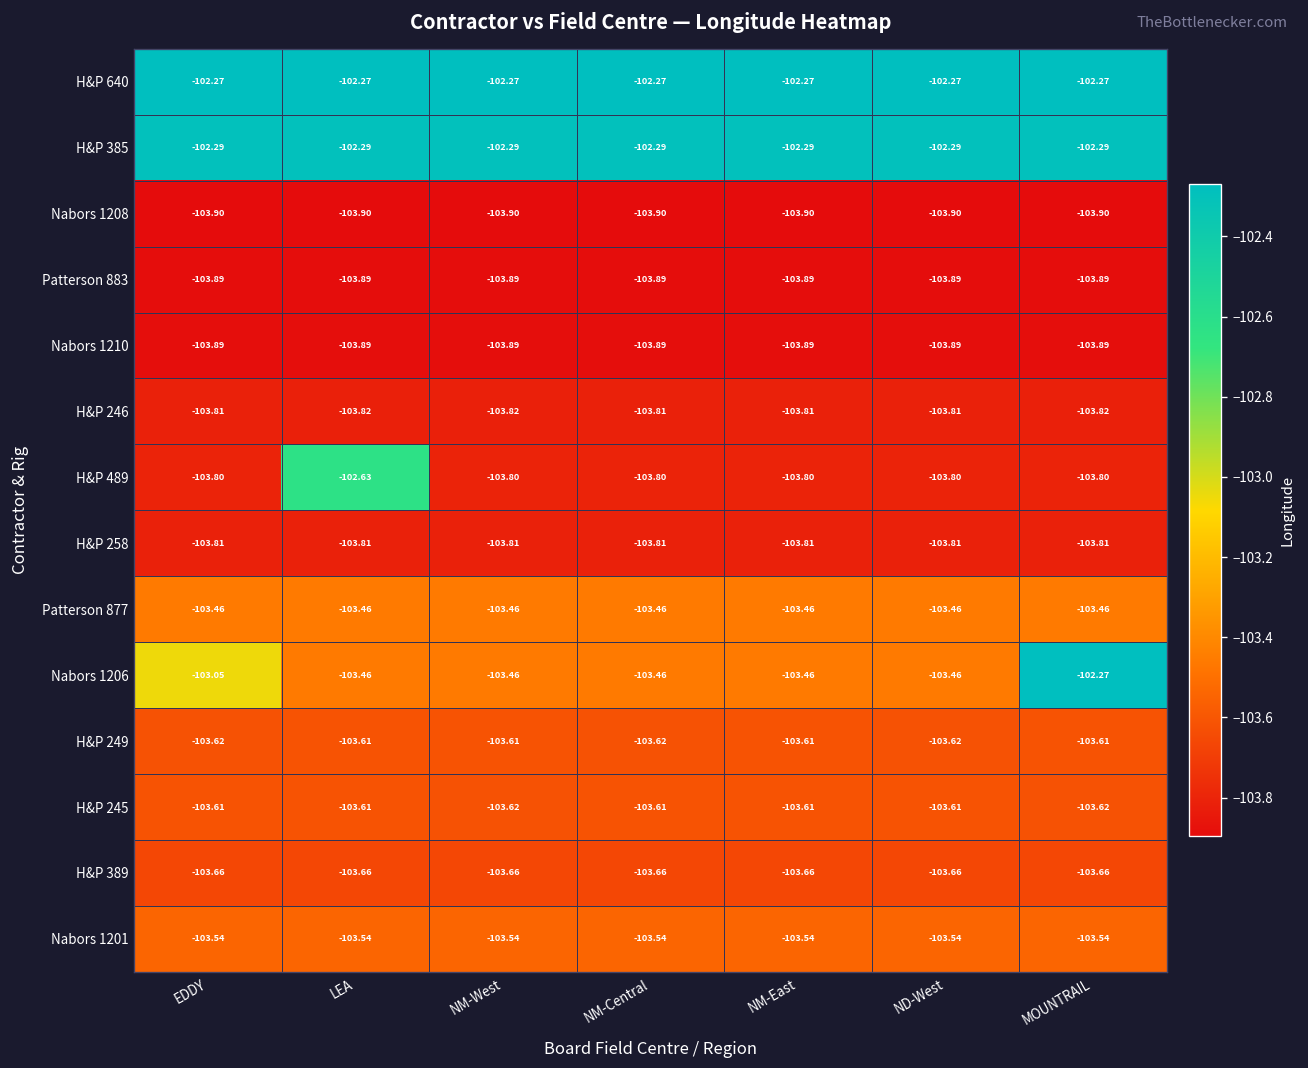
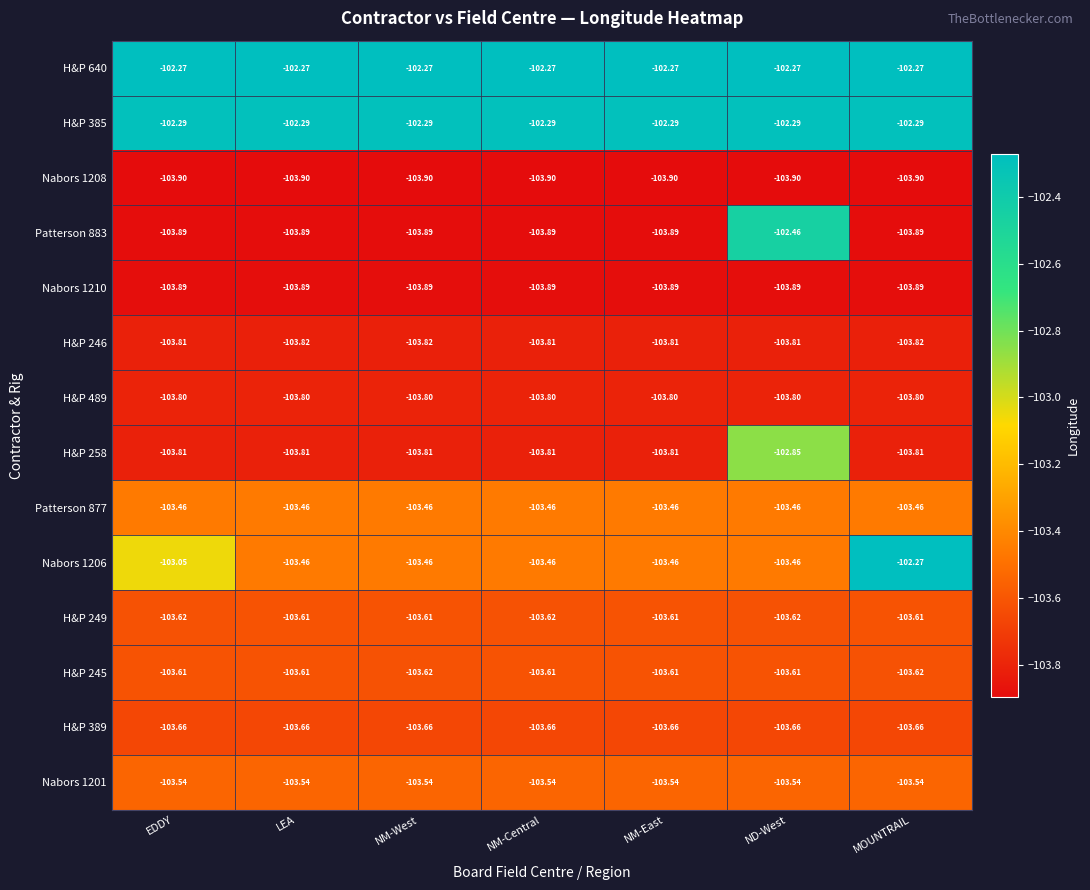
Patterson 883, ND-West: -103.89 -> -102.46
H&P 489, LEA: -102.63 -> -103.80
H&P 258, ND-West: -103.81 -> -102.85
